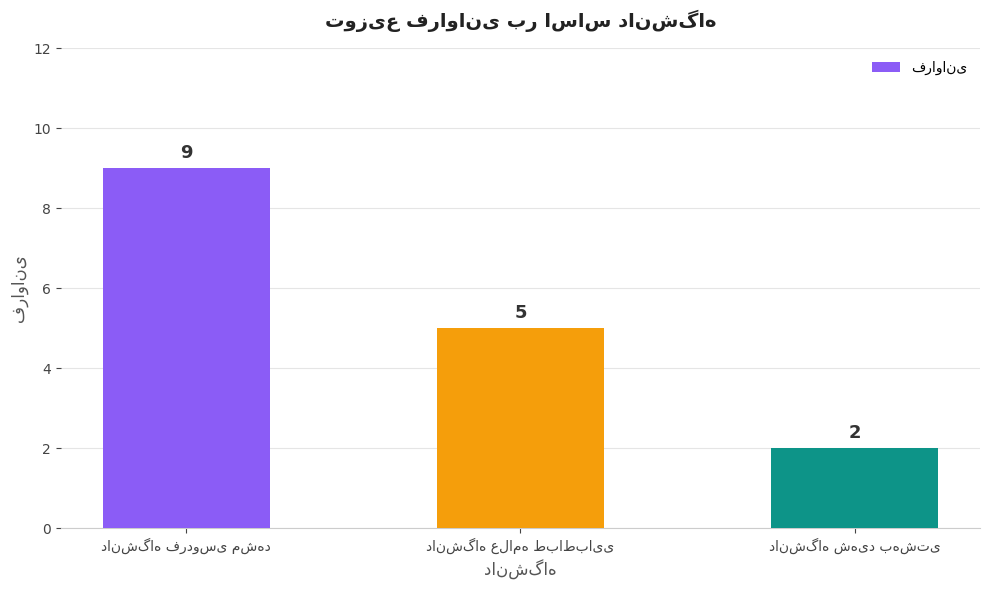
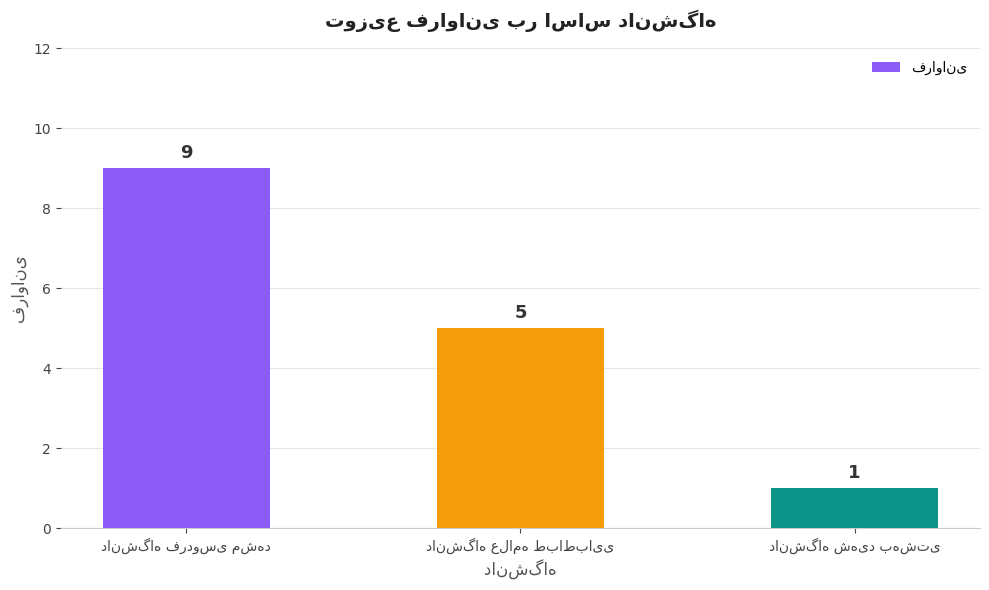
دانشگاه شهید بهشتی: 2 -> 1
